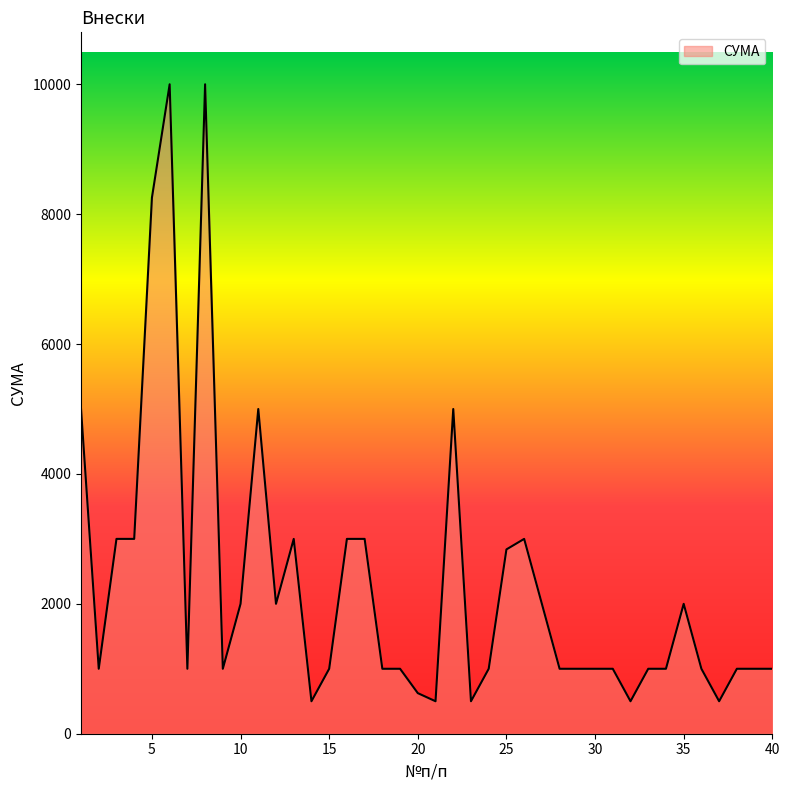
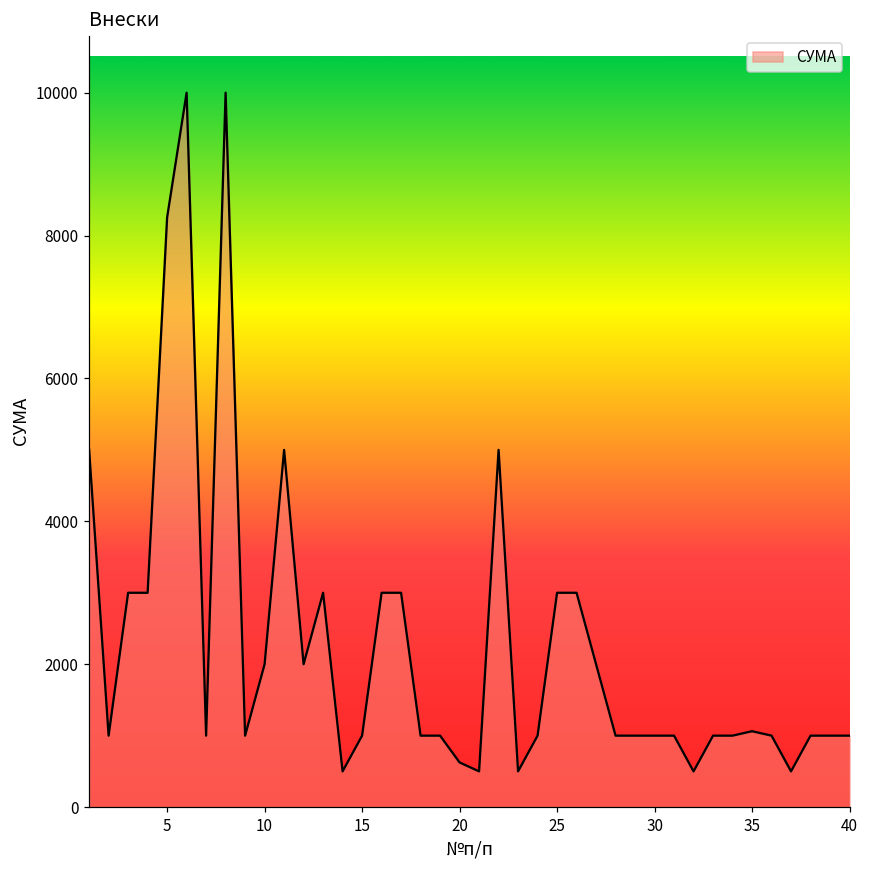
25: 2800 -> 3000
35: 2000 -> 1100
